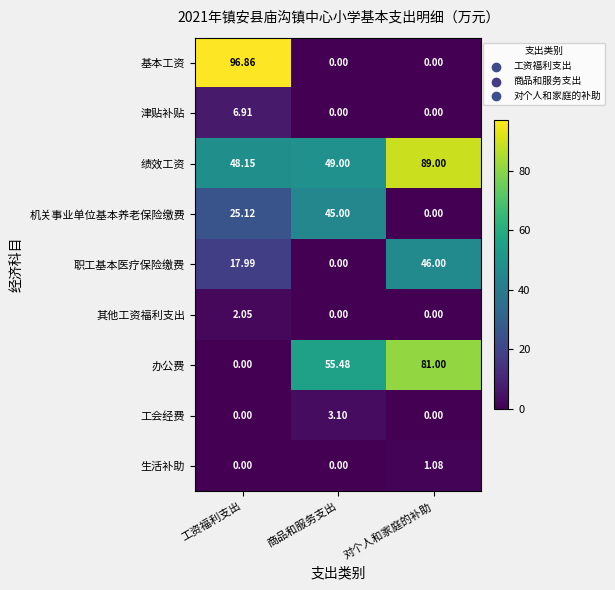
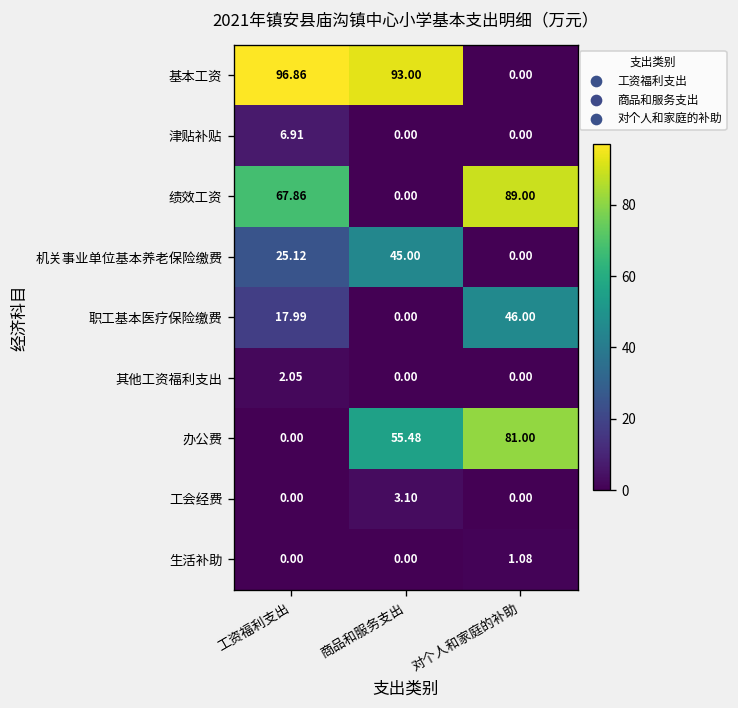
基本工资, 商品和服务支出: 0.00 -> 93.00
绩效工资, 工资福利支出: 48.15 -> 67.86
绩效工资, 商品和服务支出: 49.00 -> 0.00
